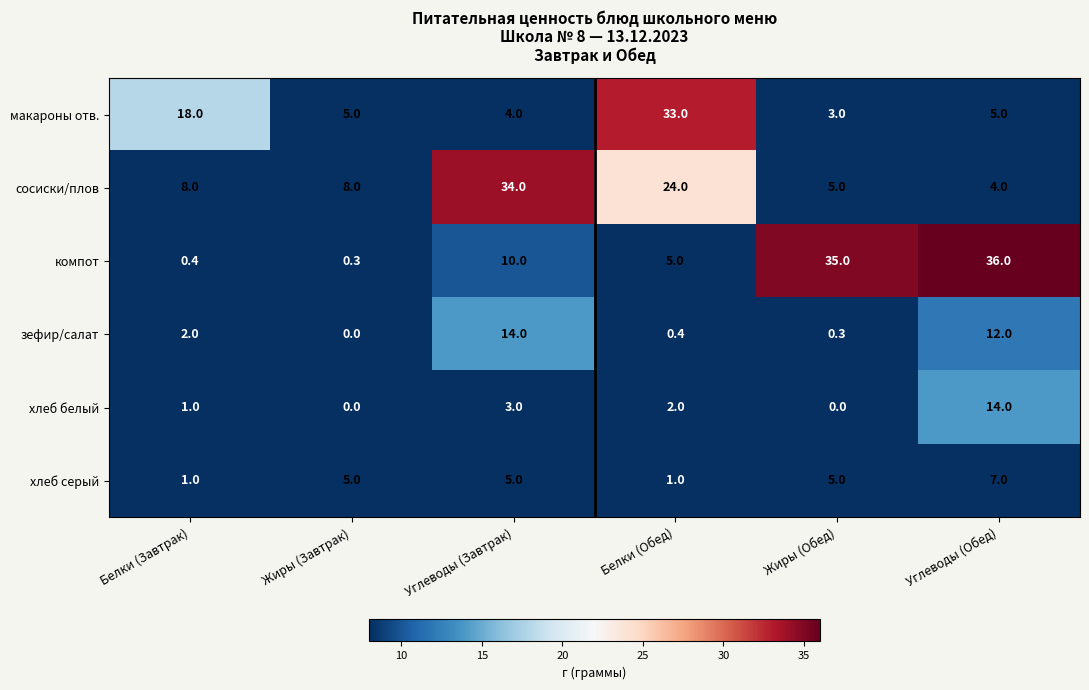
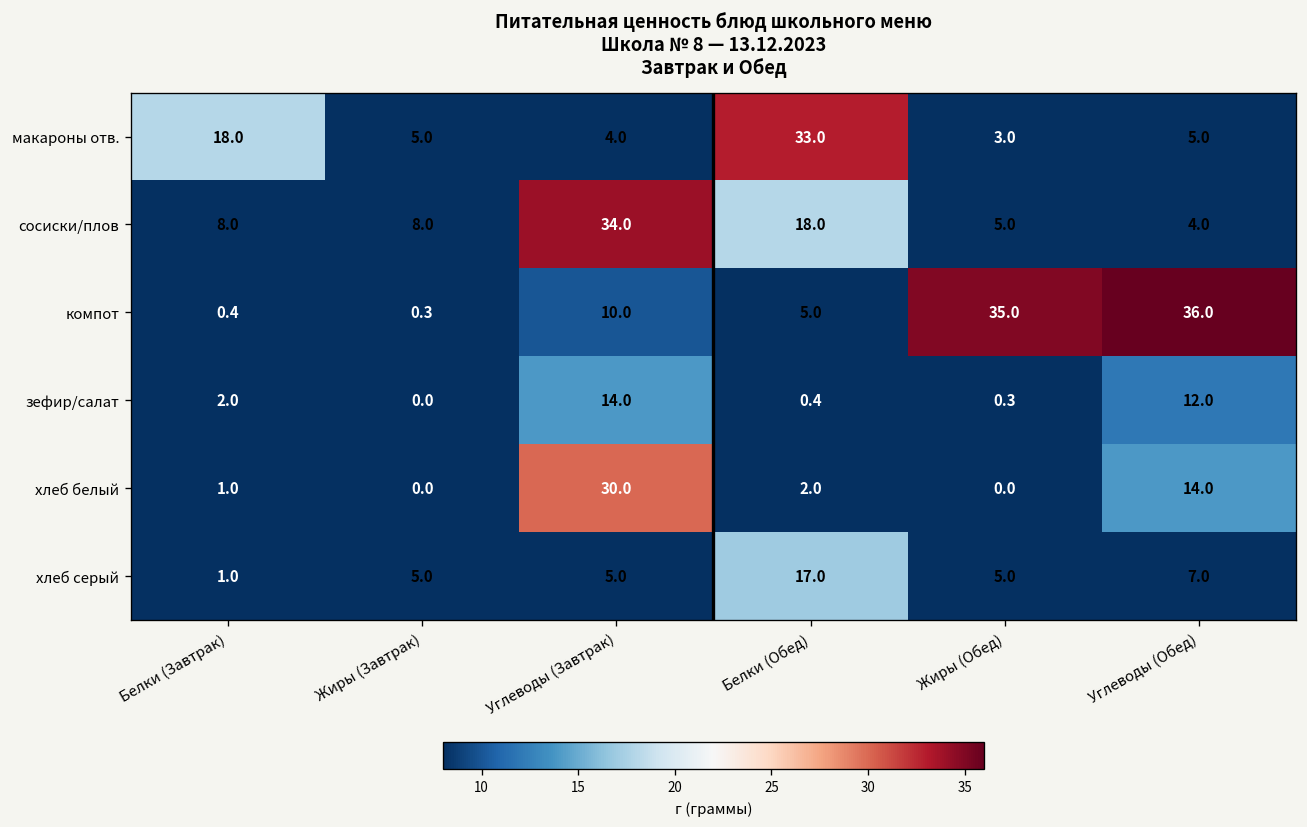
сосиски/плов, Белки (Обед): 24.0 -> 18.0
хлеб белый, Углеводы (Завтрак): 3.0 -> 30.0
хлеб серый, Белки (Обед): 1.0 -> 17.0
